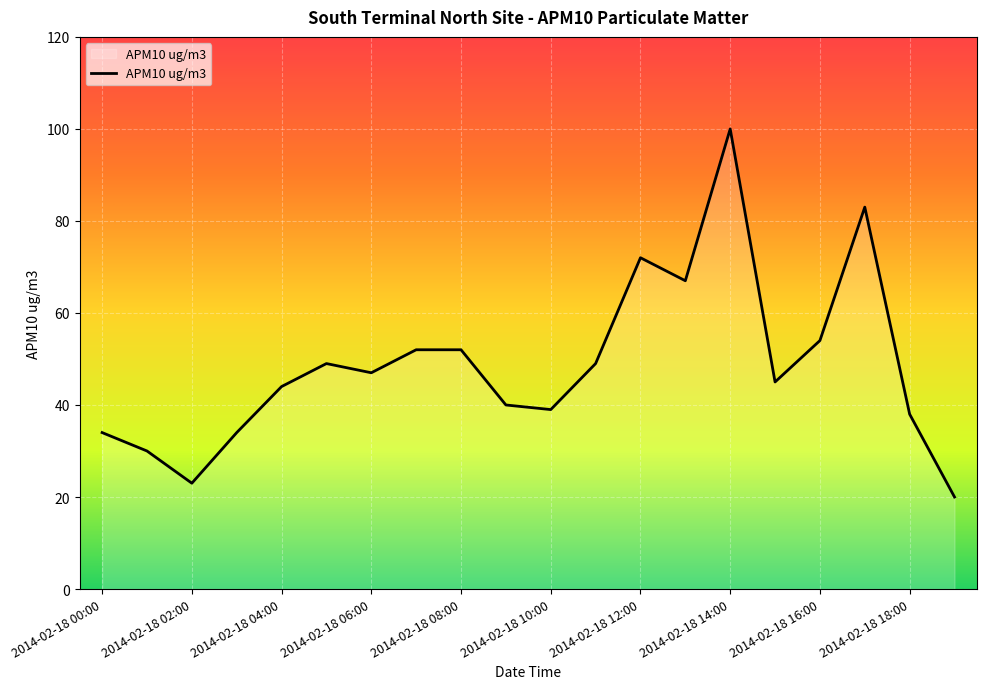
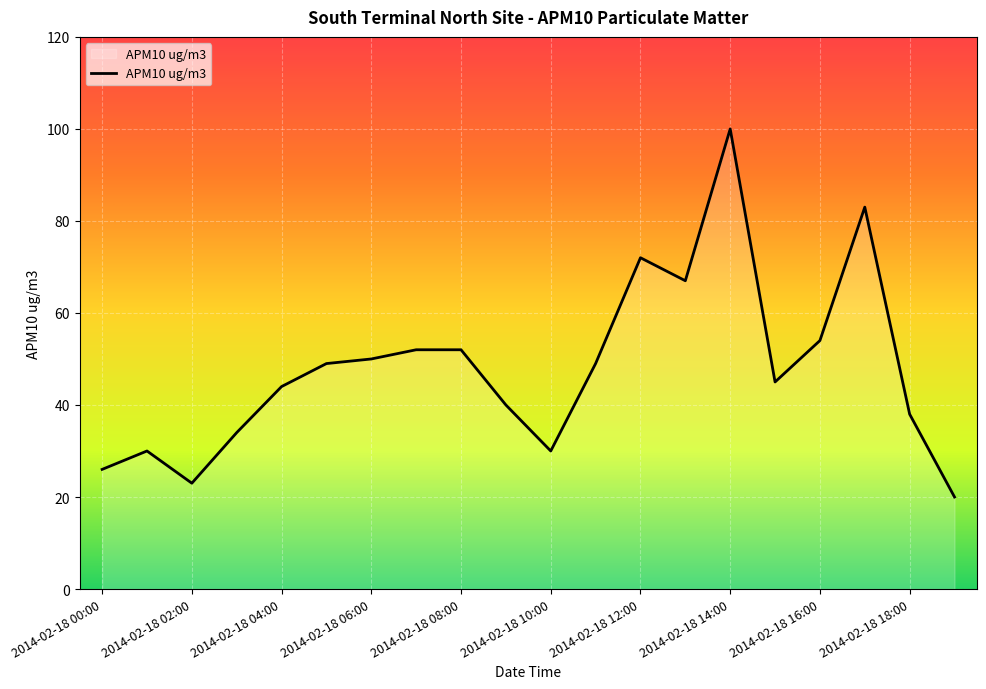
2014-02-18 00:00: 34 -> 26
2014-02-18 06:00: 47 -> 50
2014-02-18 10:00: 39 -> 30
